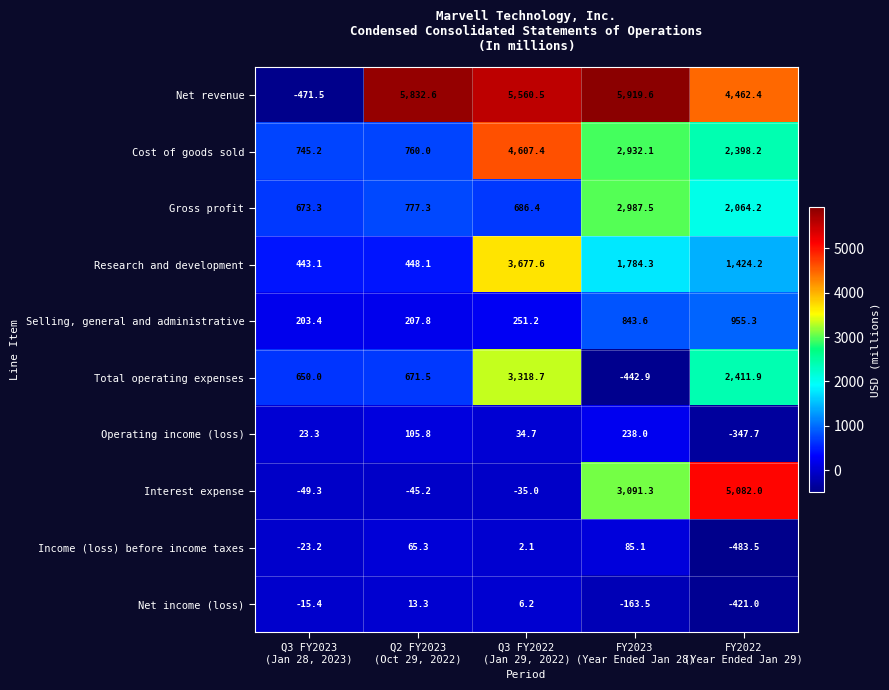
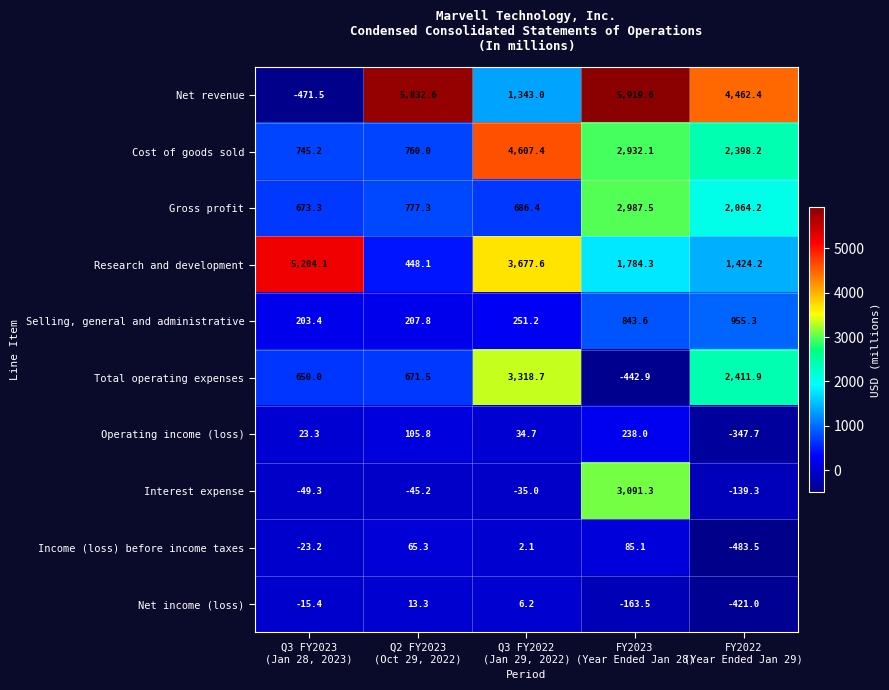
Net revenue, Q3 FY2022 (Jan 29, 2022): 5,560.5 -> 1,343.0
Research and development, Q3 FY2023 (Jan 28, 2023): 443.1 -> 5,204.1
Interest expense, FY2022 (Year Ended Jan 29): 5,082.0 -> -139.3
